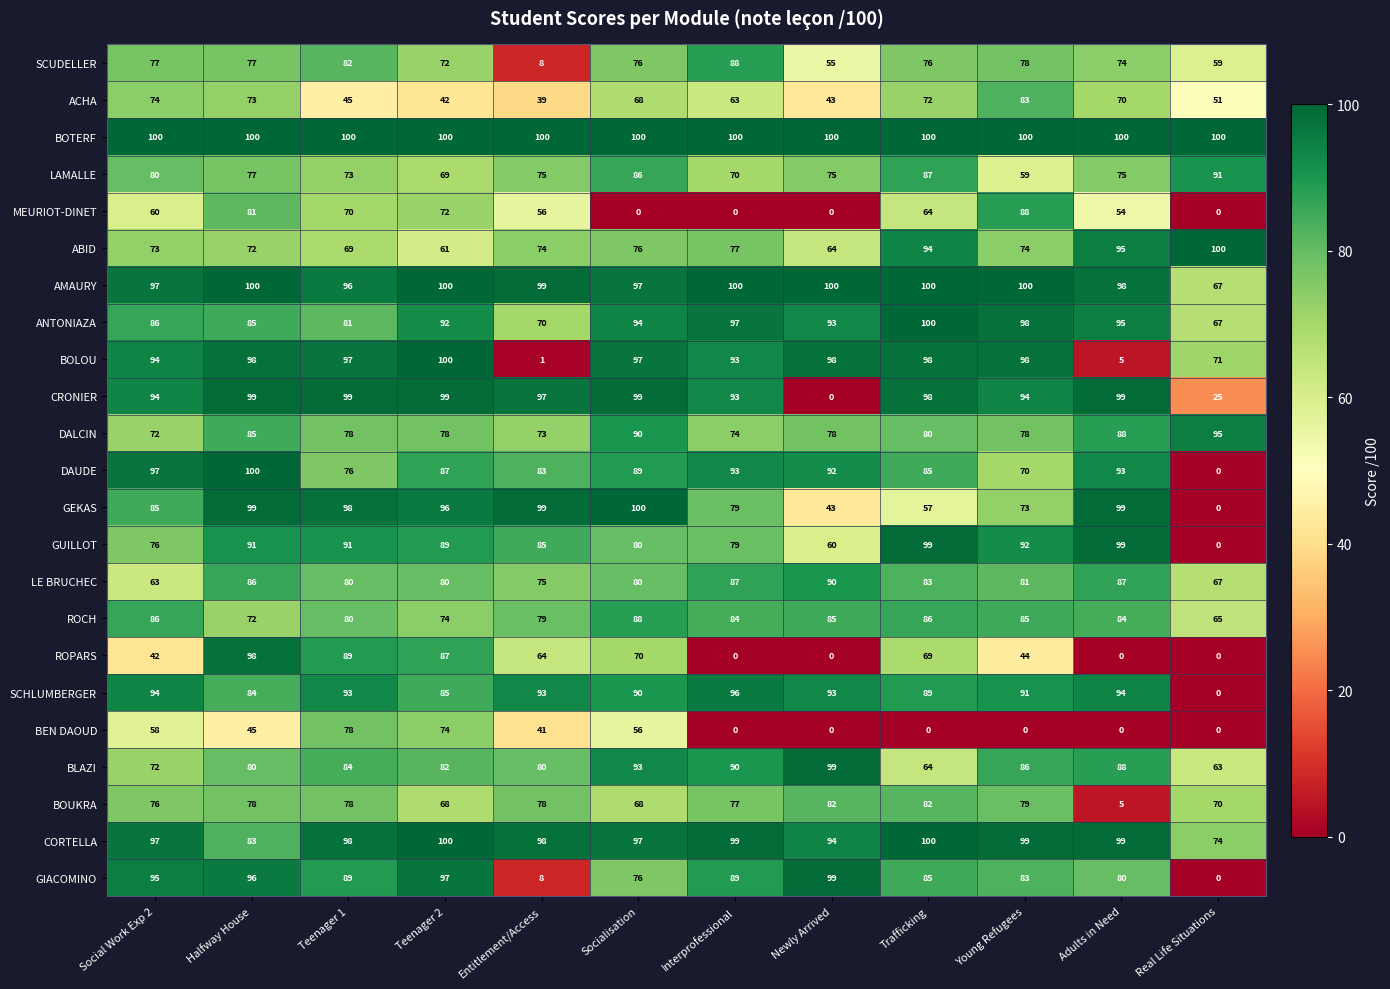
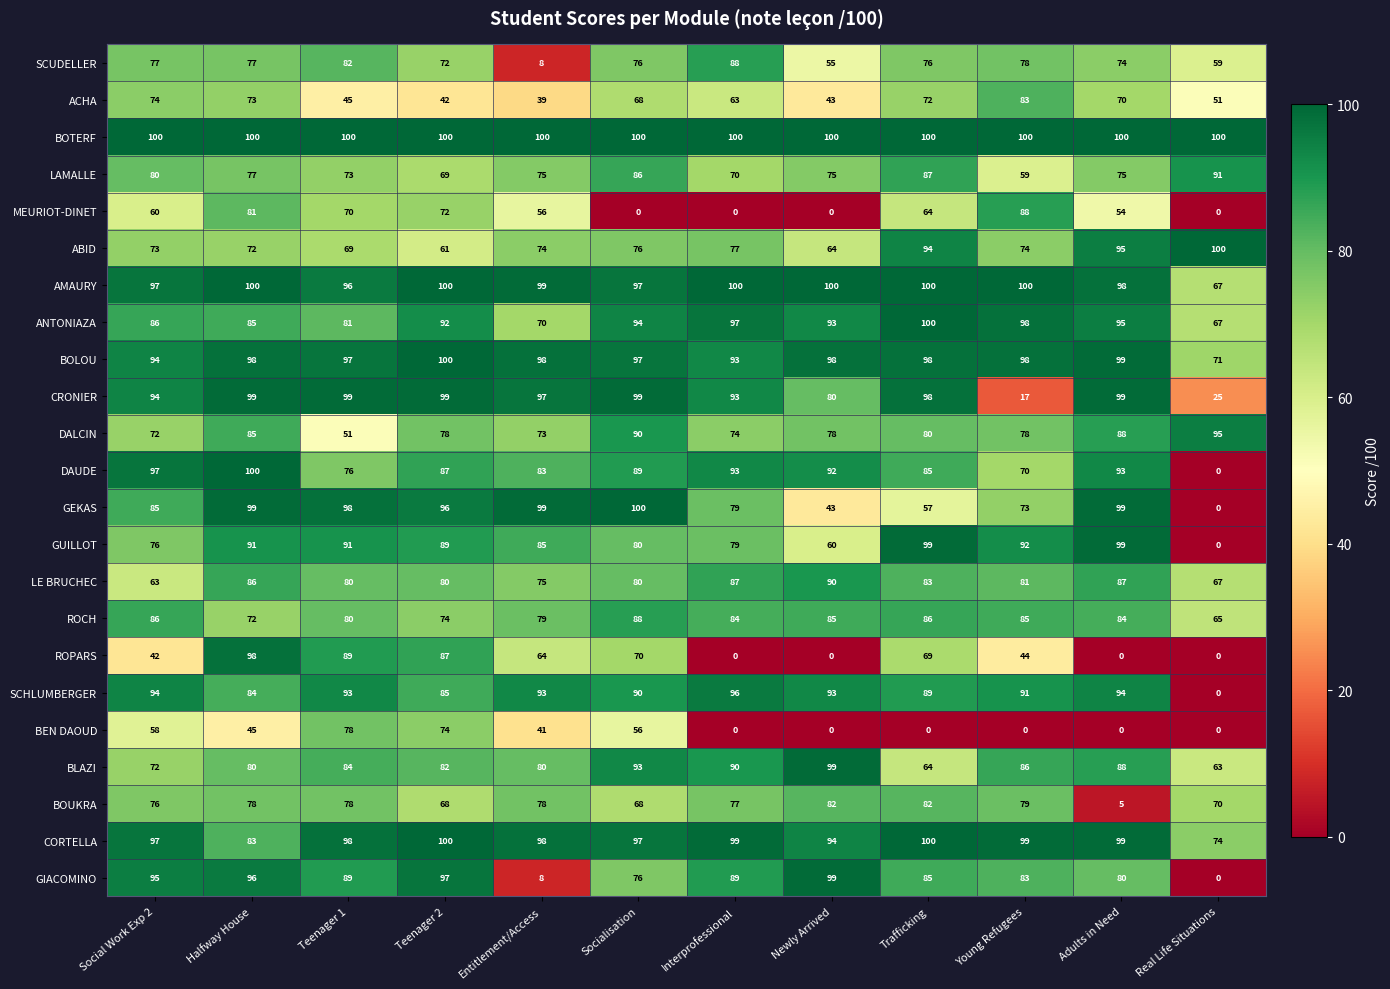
BOLOU, Entitlement/Access: 1 -> 98
BOLOU, Adults in Need: 5 -> 99
CRONIER, Newly Arrived: 0 -> 80
CRONIER, Young Refugees: 94 -> 17
DALCIN, Teenager 1: 78 -> 51
